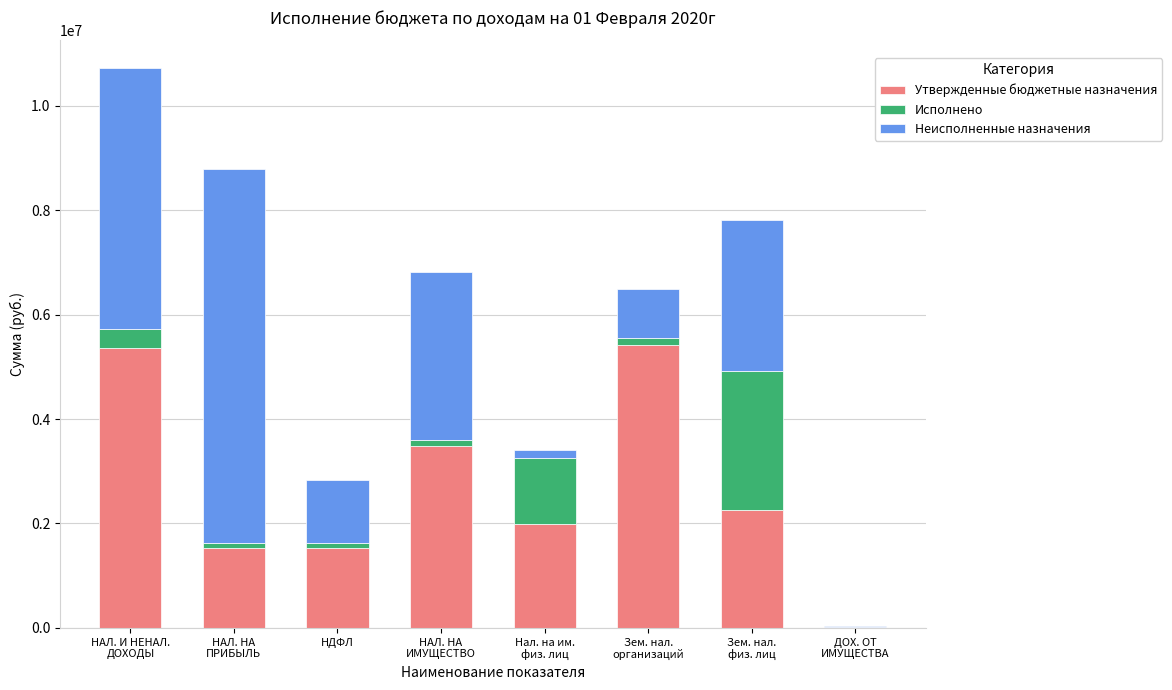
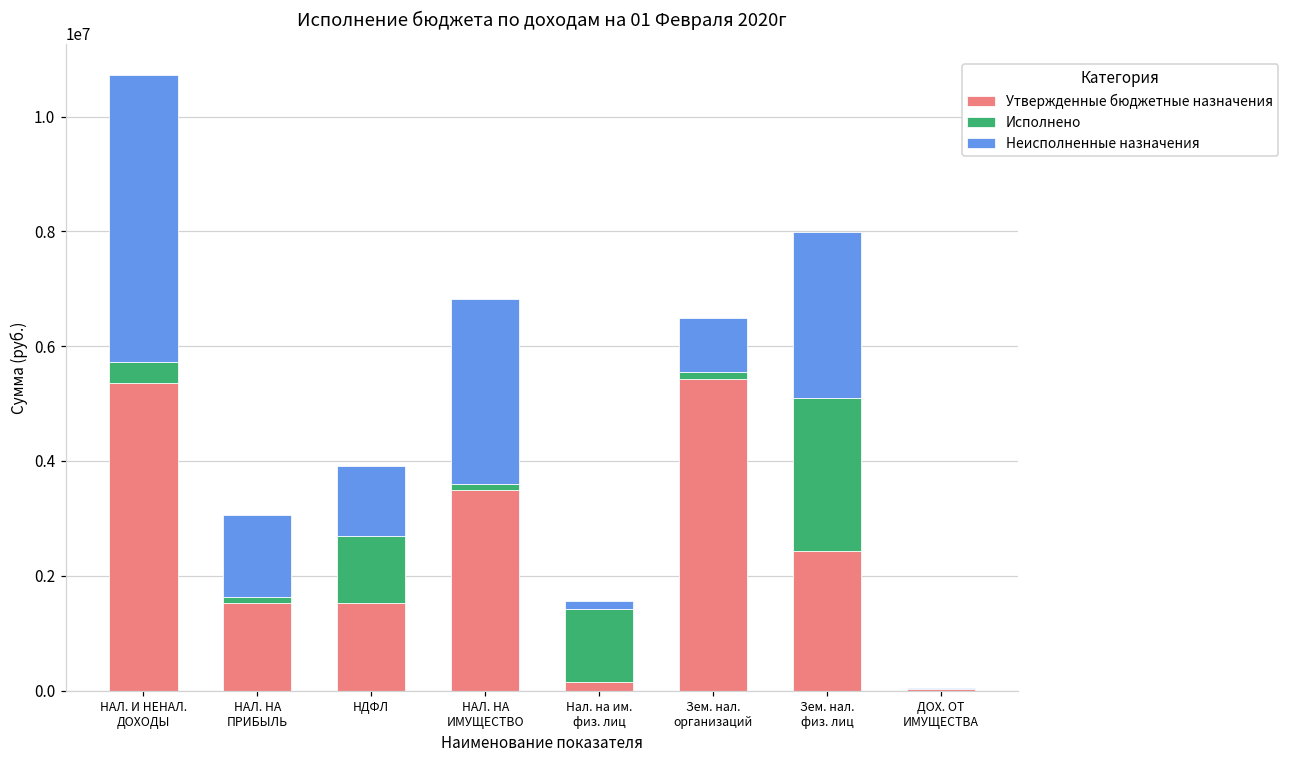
Неисполненные назначения, НАЛ. НА ПРИБЫЛЬ: 7200000 -> 1400000
Исполнено, НДФЛ: 100000 -> 1200000
Утвержденные бюджетные назначения, Нал. на им. физ. лиц: 2000000 -> 200000
Утвержденные бюджетные назначения, Зем. нал. физ. лиц: 2300000 -> 2400000
